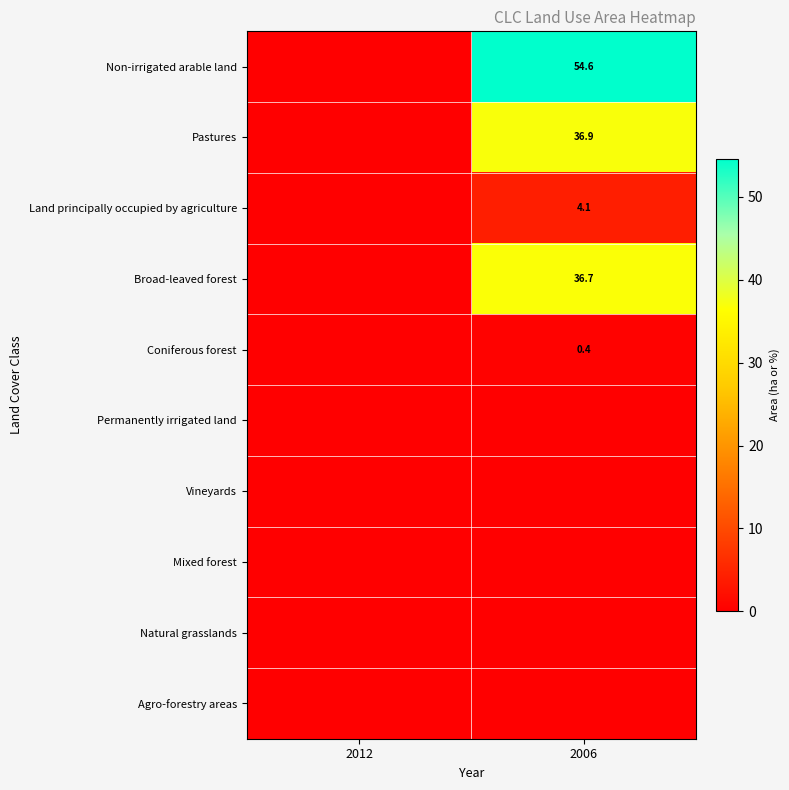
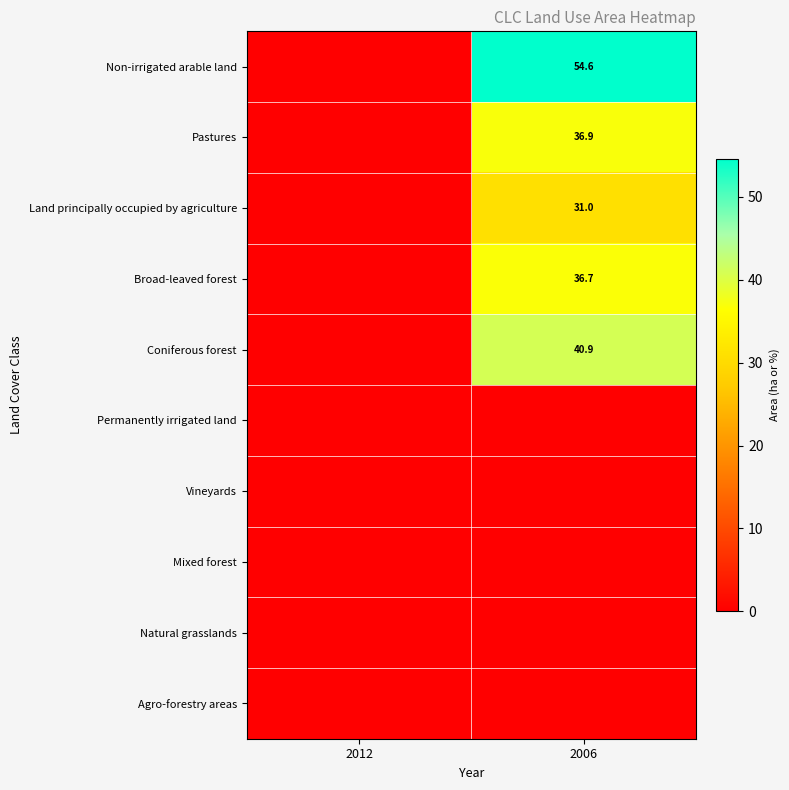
Land principally occupied by agriculture, 2006: 4.1 -> 31.0
Coniferous forest, 2006: 0.4 -> 40.9
